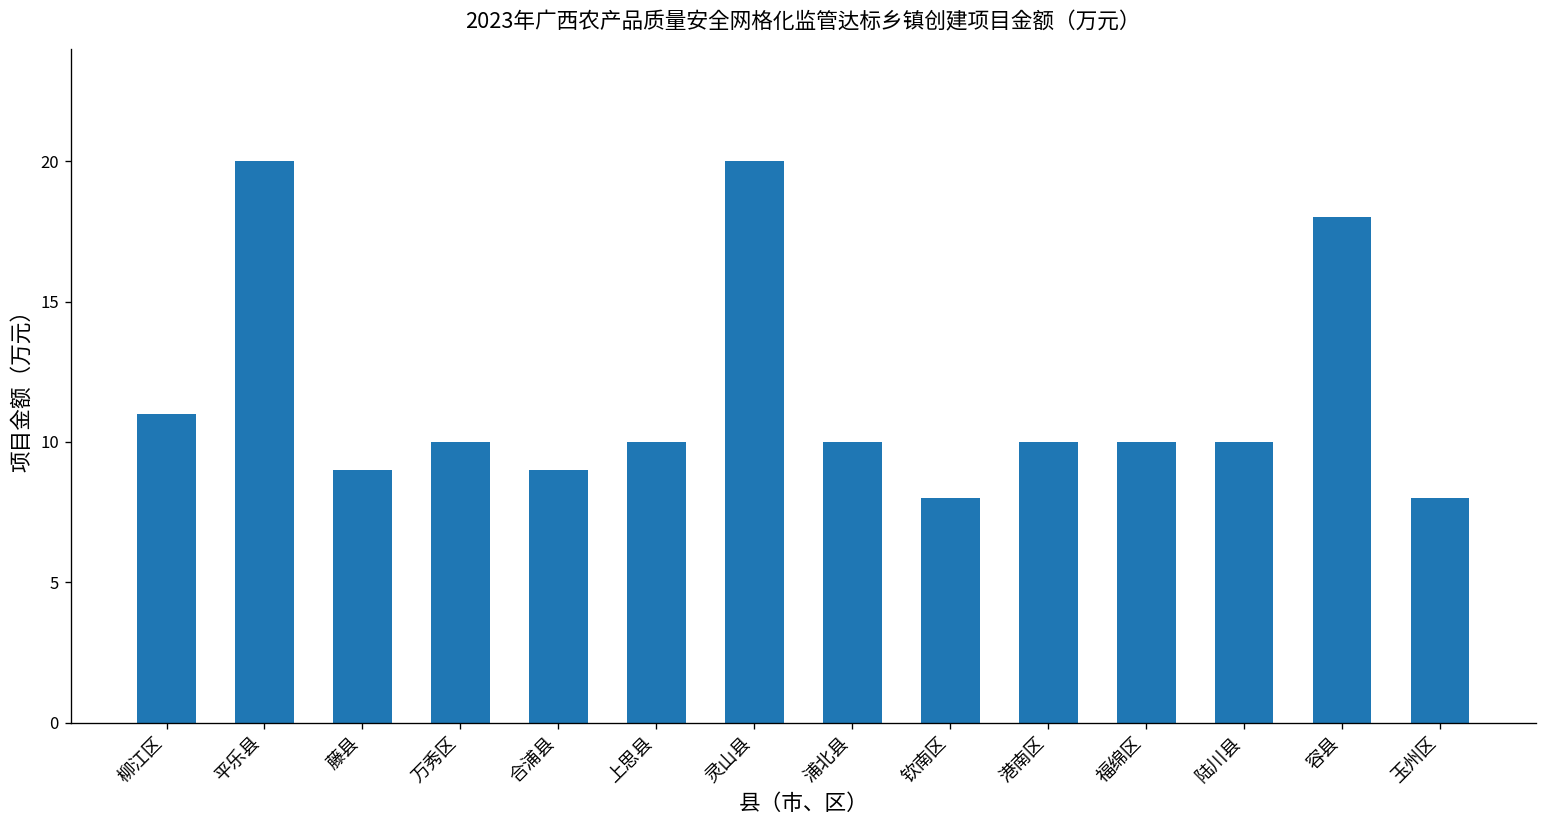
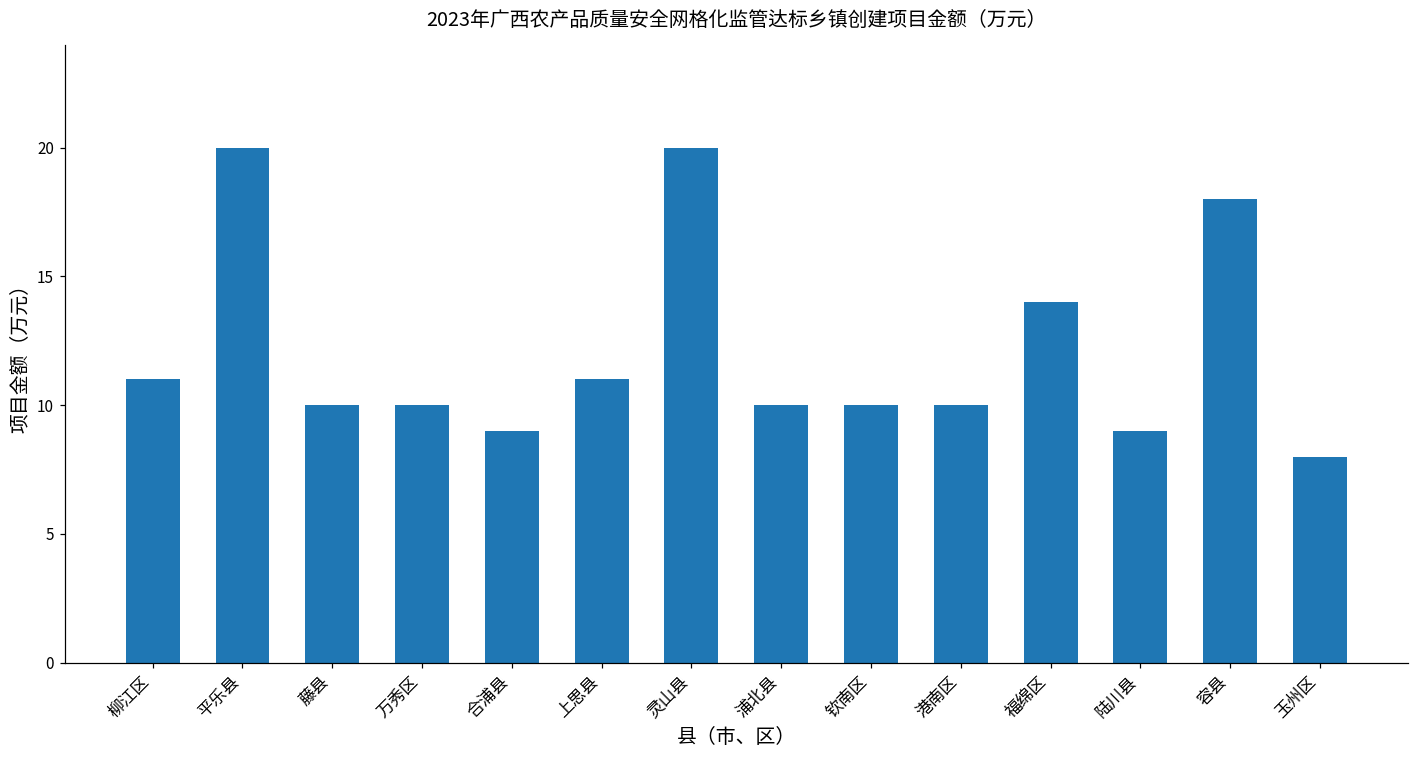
藤县: 9 -> 10
上思县: 10 -> 11
钦南区: 8 -> 10
福绵区: 10 -> 14
陆川县: 10 -> 9
